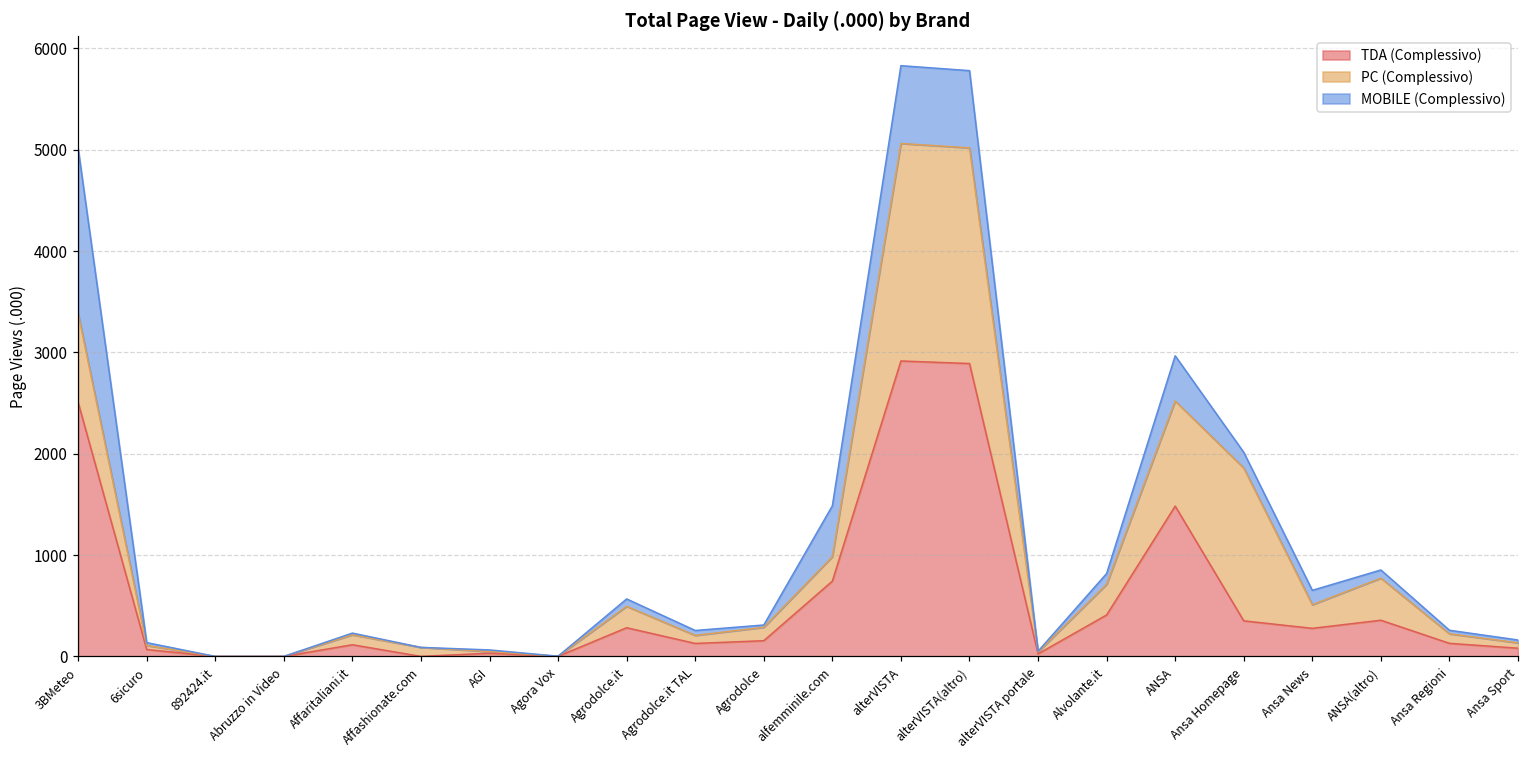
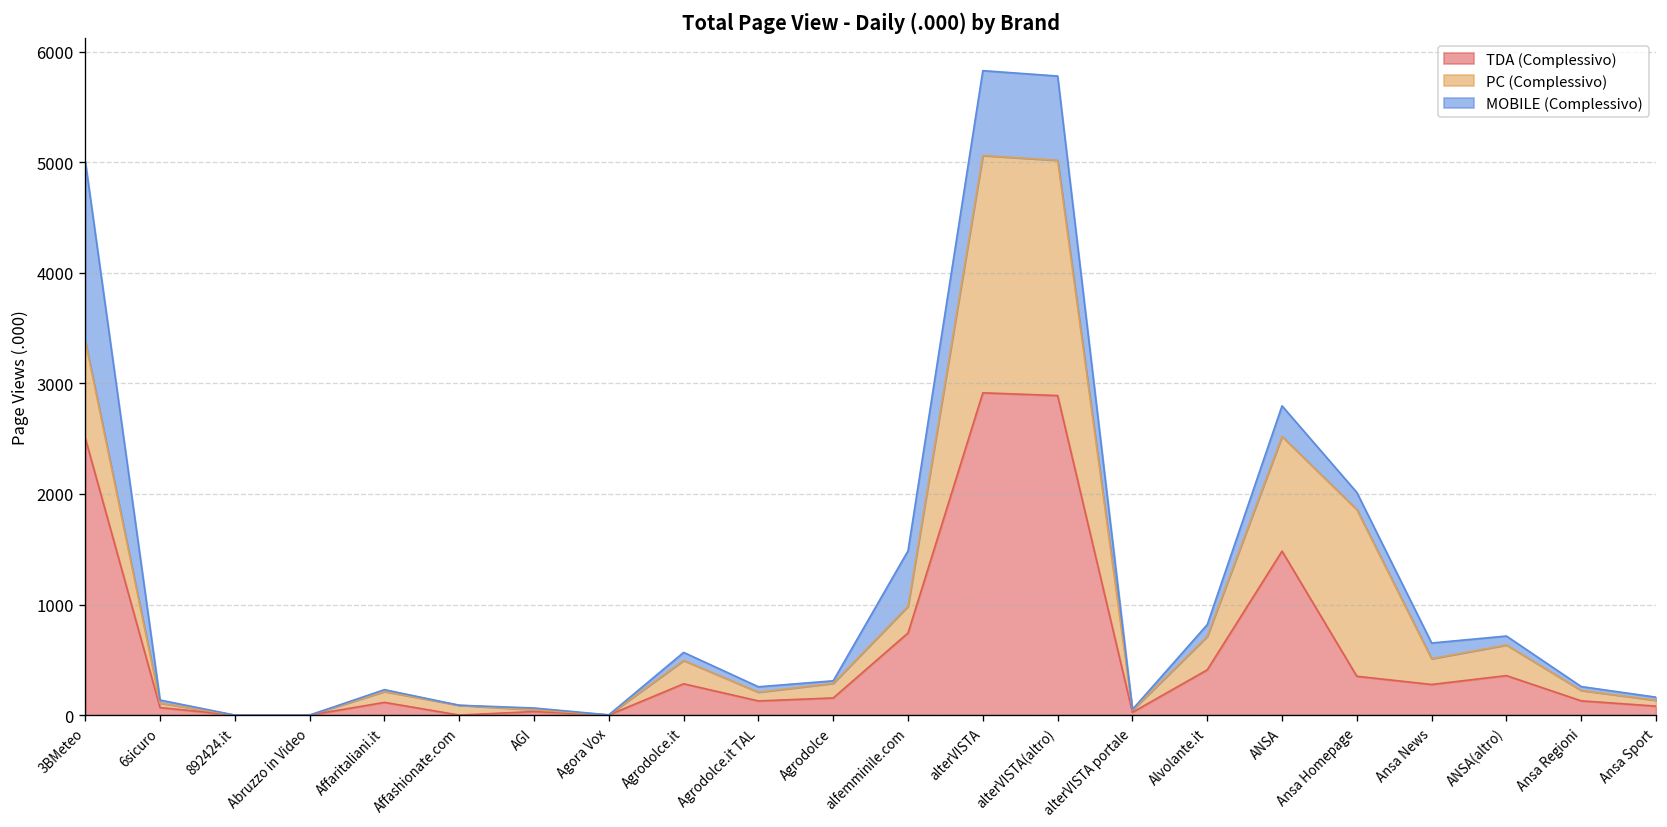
MOBILE (Complessivo), ANSA: 400 -> 300
PC (Complessivo), ANSA(altro): 400 -> 300
